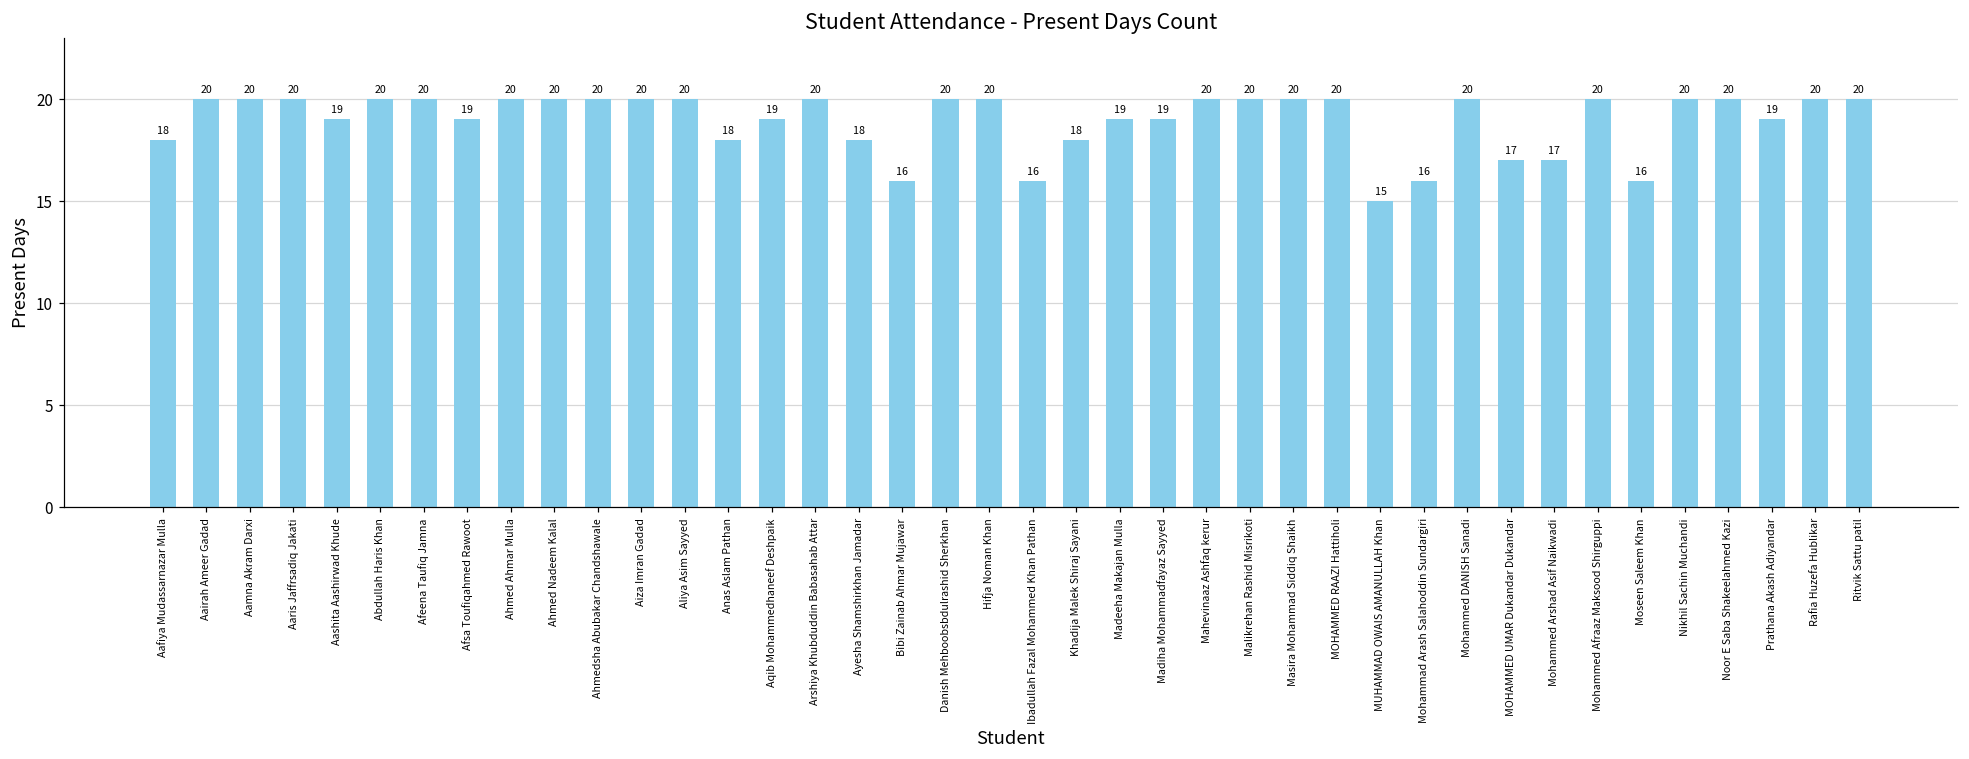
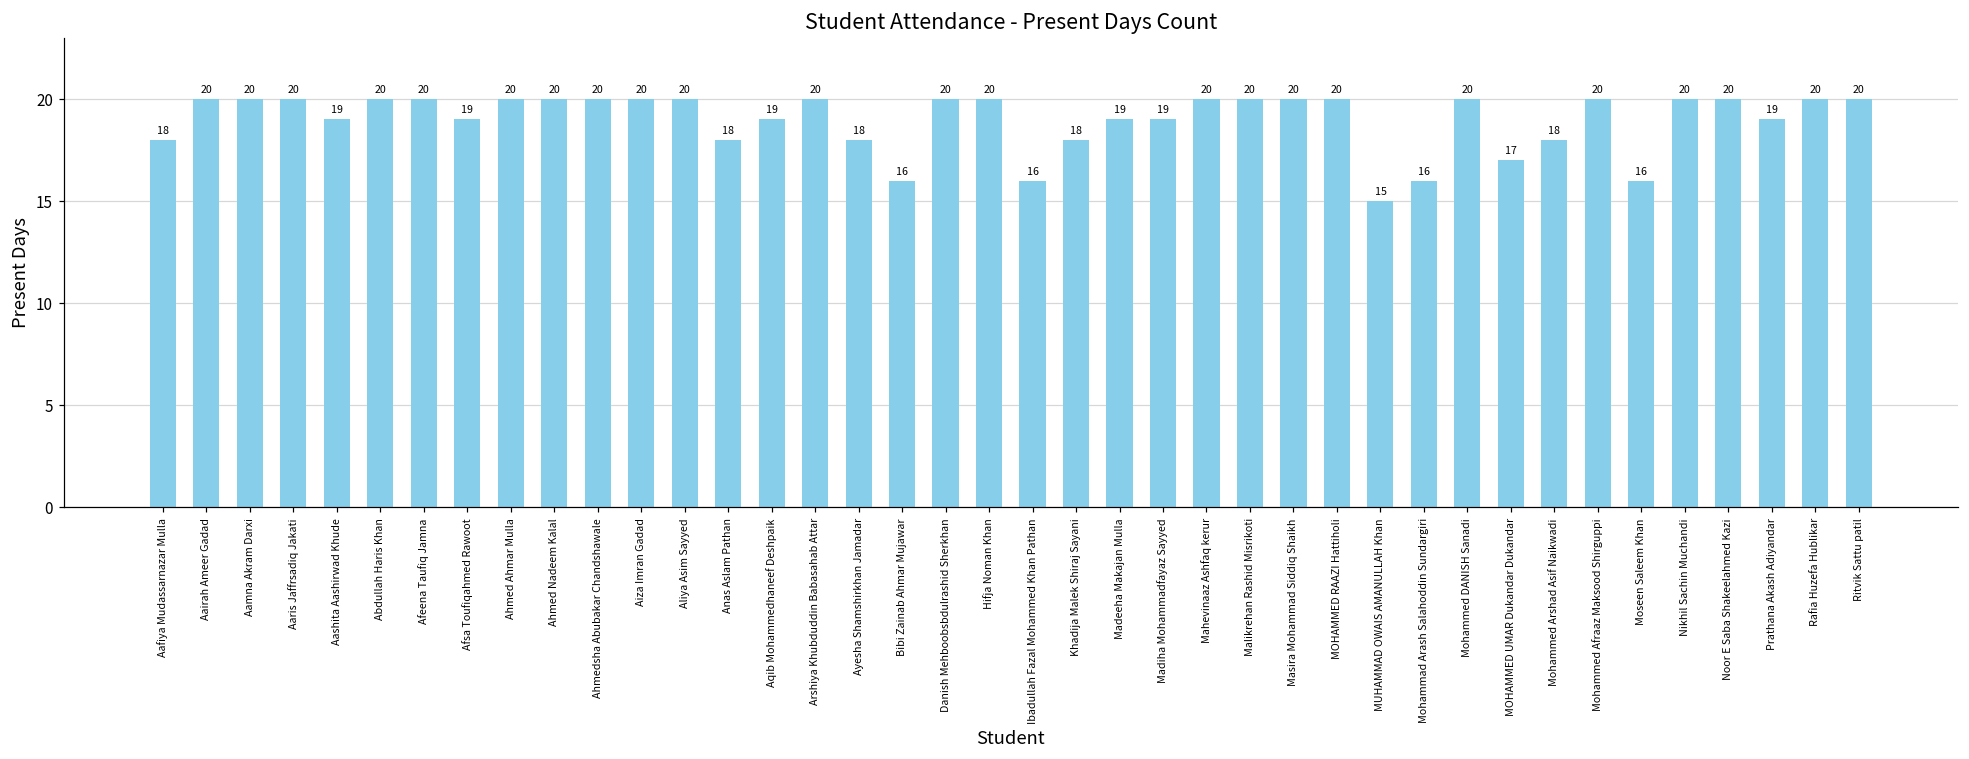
Mohammed Arshad Asif Naikwadi: 17 -> 18
